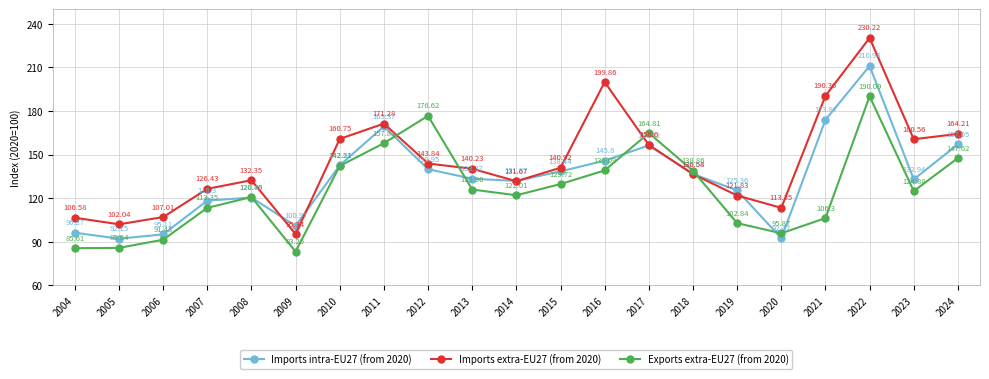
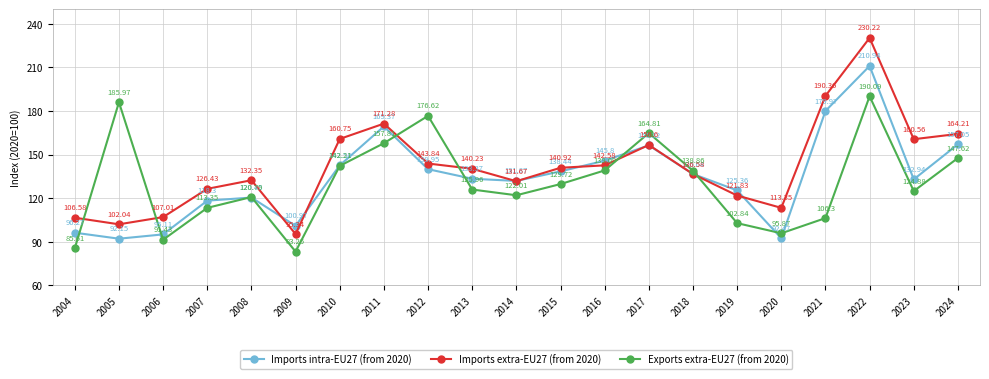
Exports extra-EU27 (from 2020), 2005: 85.84 -> 185.97
Imports extra-EU27 (from 2020), 2016: 199.86 -> 142.58
Imports intra-EU27 (from 2020), 2021: 173.87 -> 179.97
